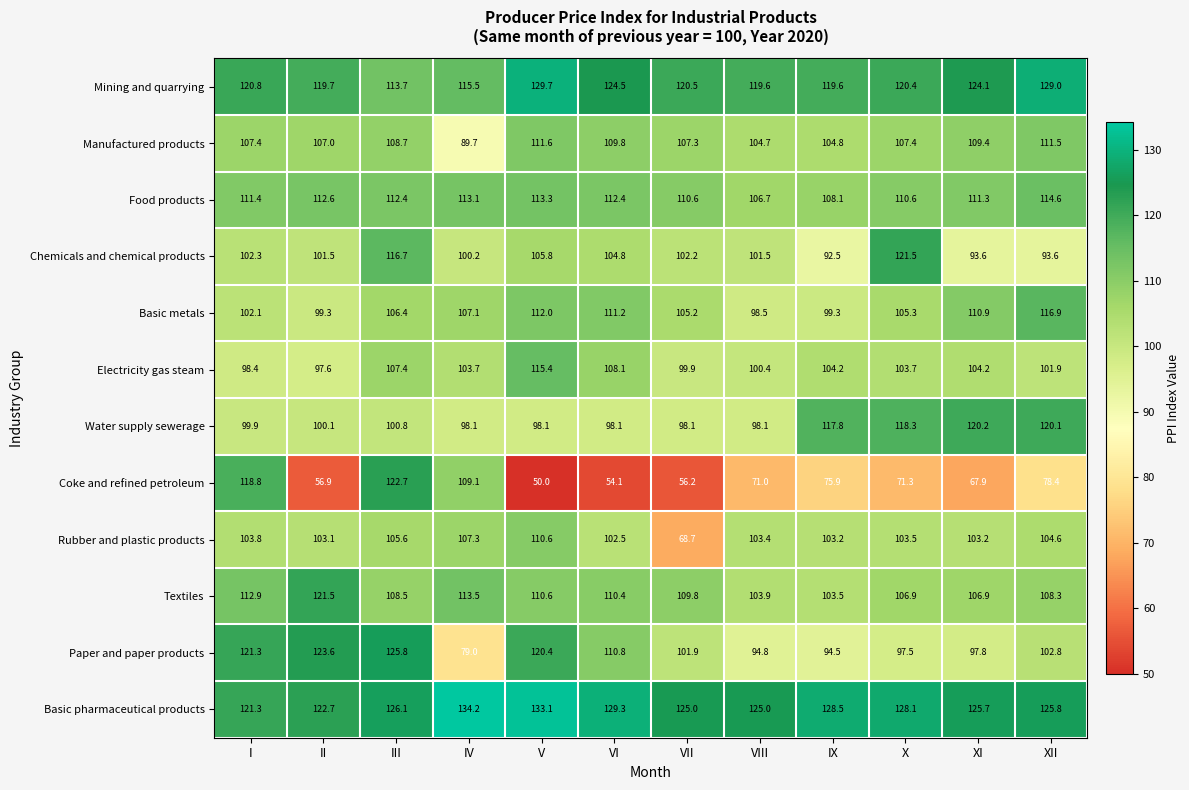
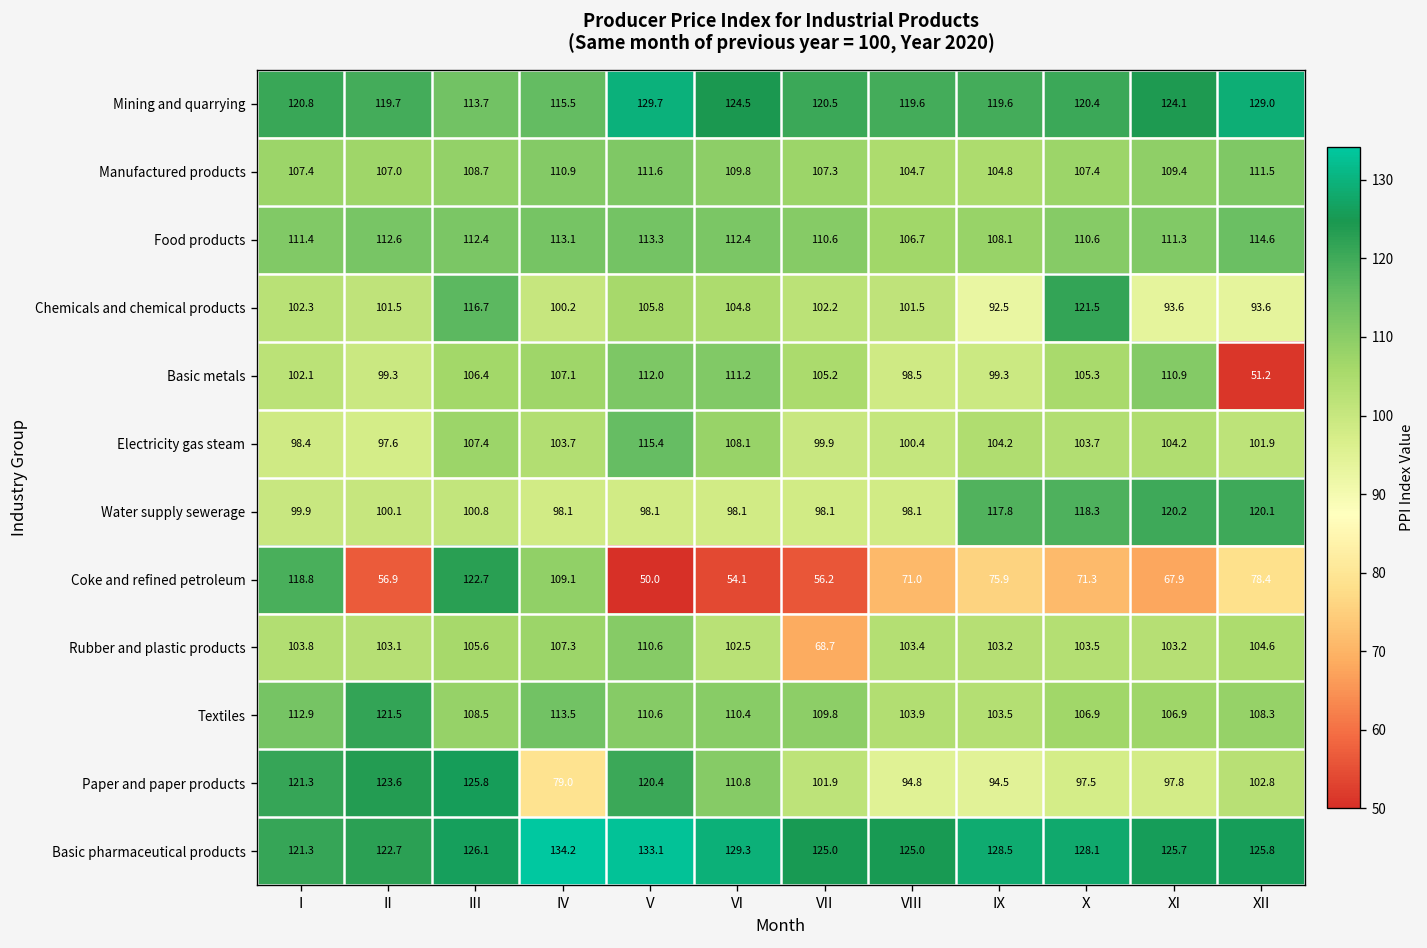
Manufactured products, IV: 89.7 -> 110.9
Basic metals, XII: 116.9 -> 51.2
